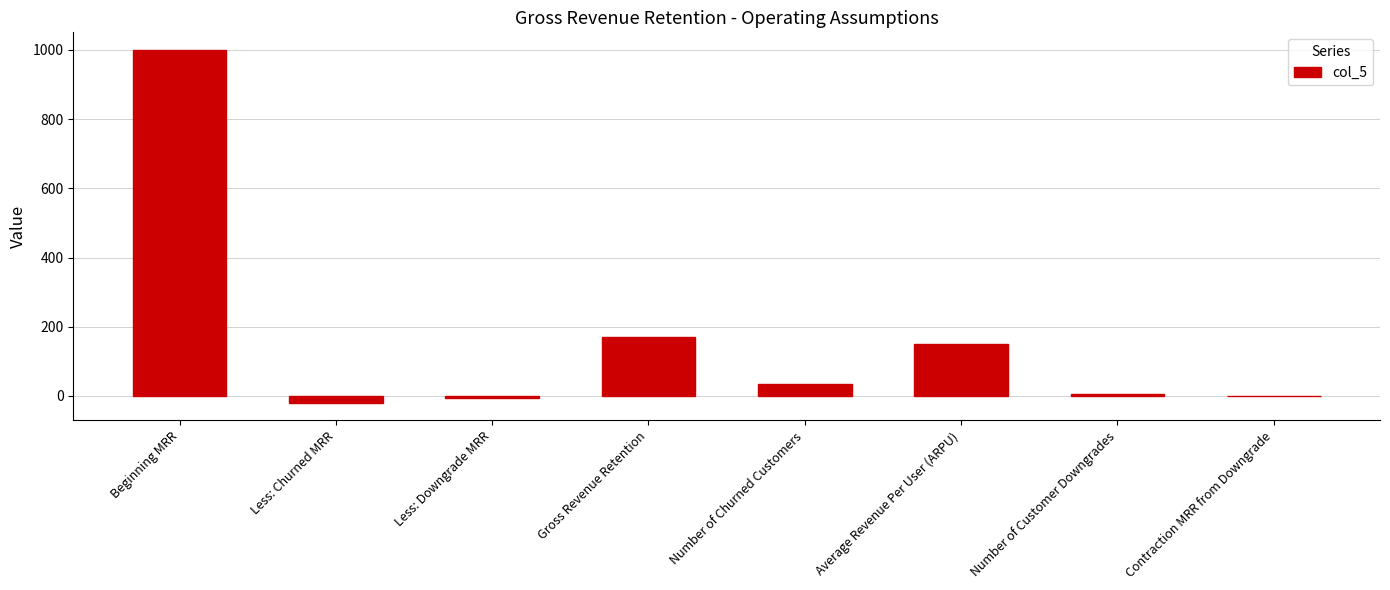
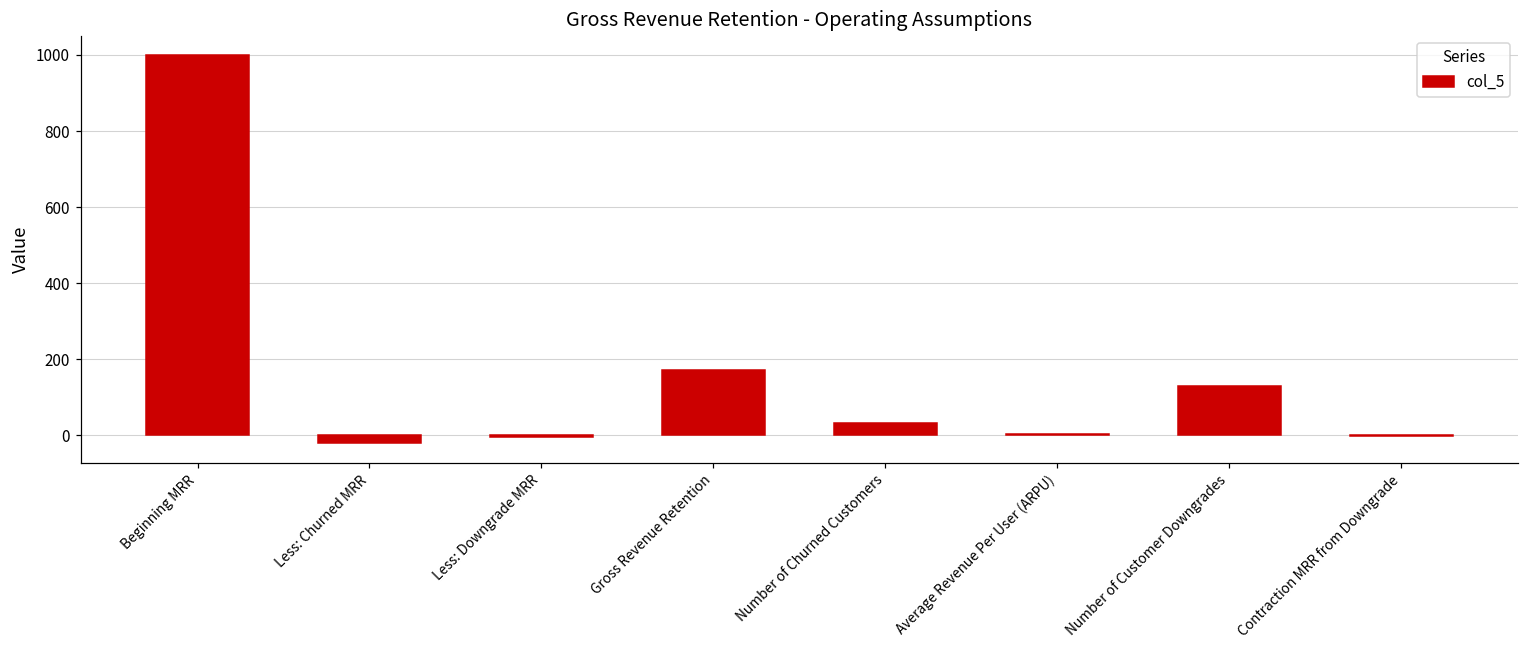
Average Revenue Per User (ARPU): 150 -> 10
Number of Customer Downgrades: 10 -> 130
